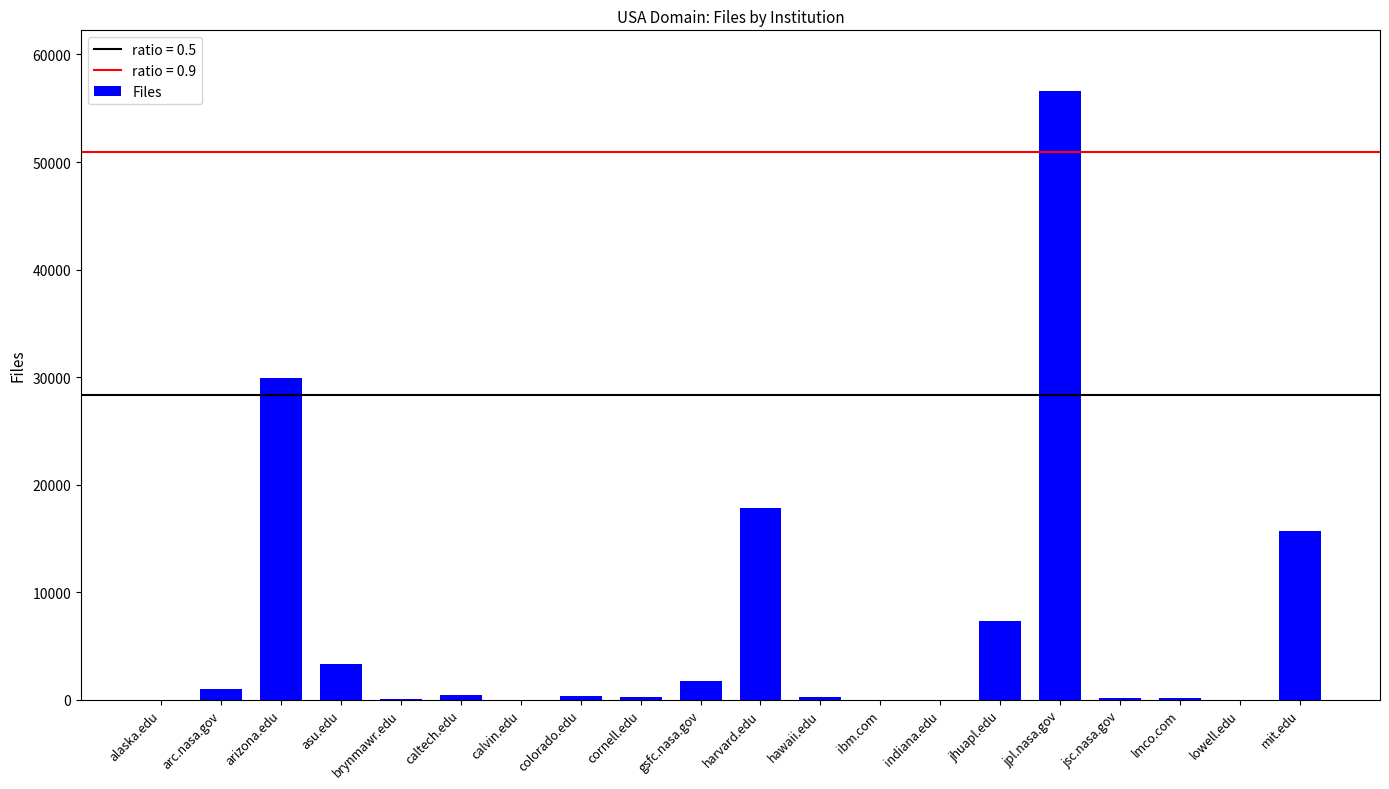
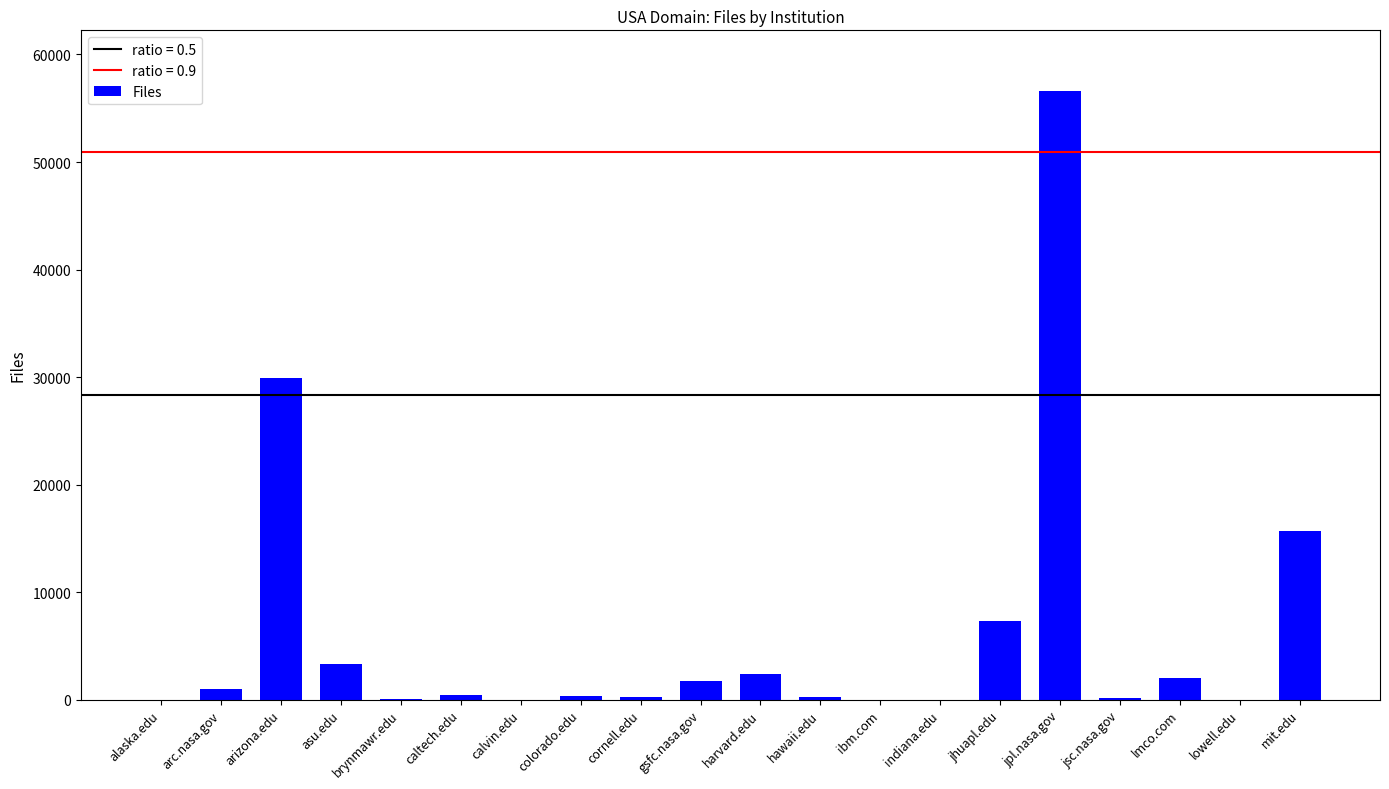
harvard.edu: 17900 -> 2400
lmco.com: 100 -> 2000
